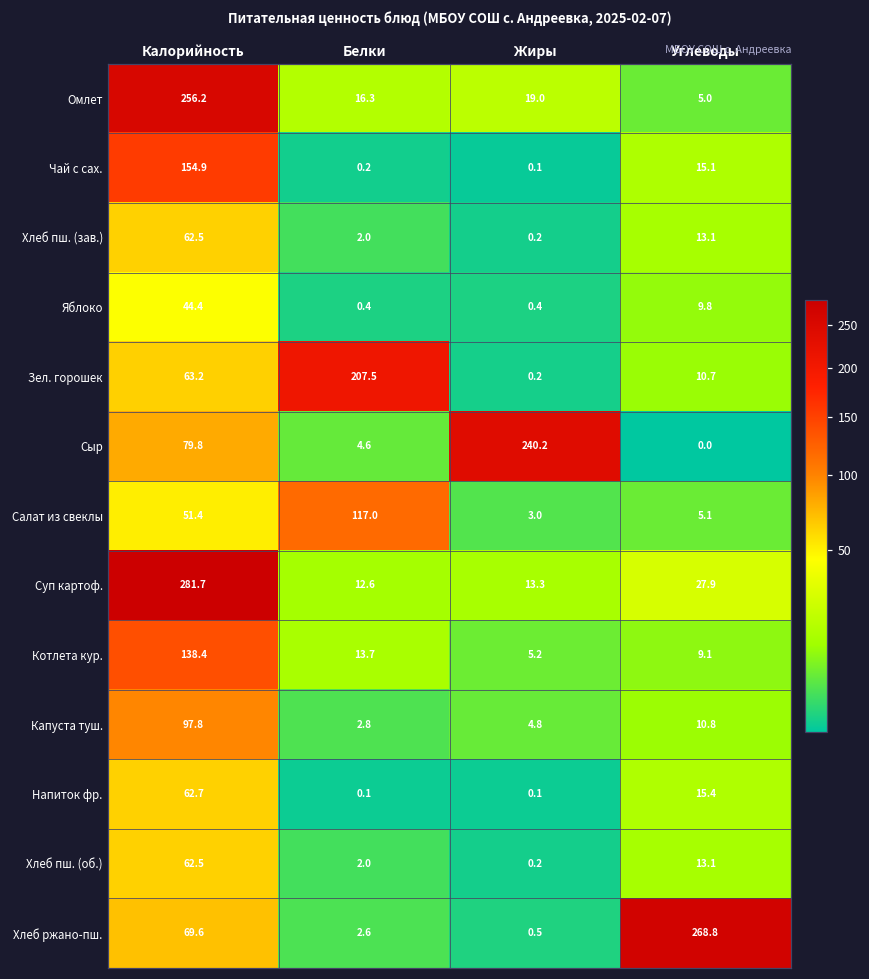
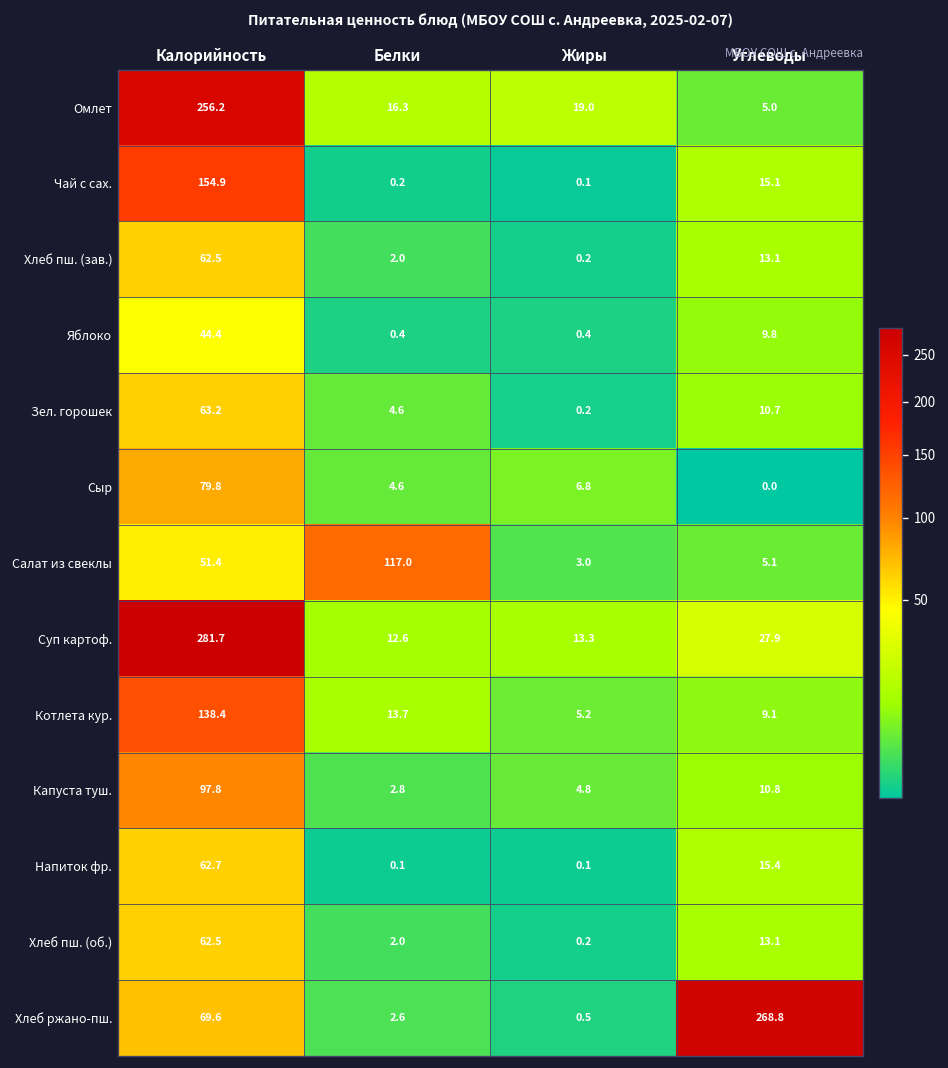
Зел. горошек, Белки: 207.5 -> 4.6
Сыр, Жиры: 240.2 -> 6.8
